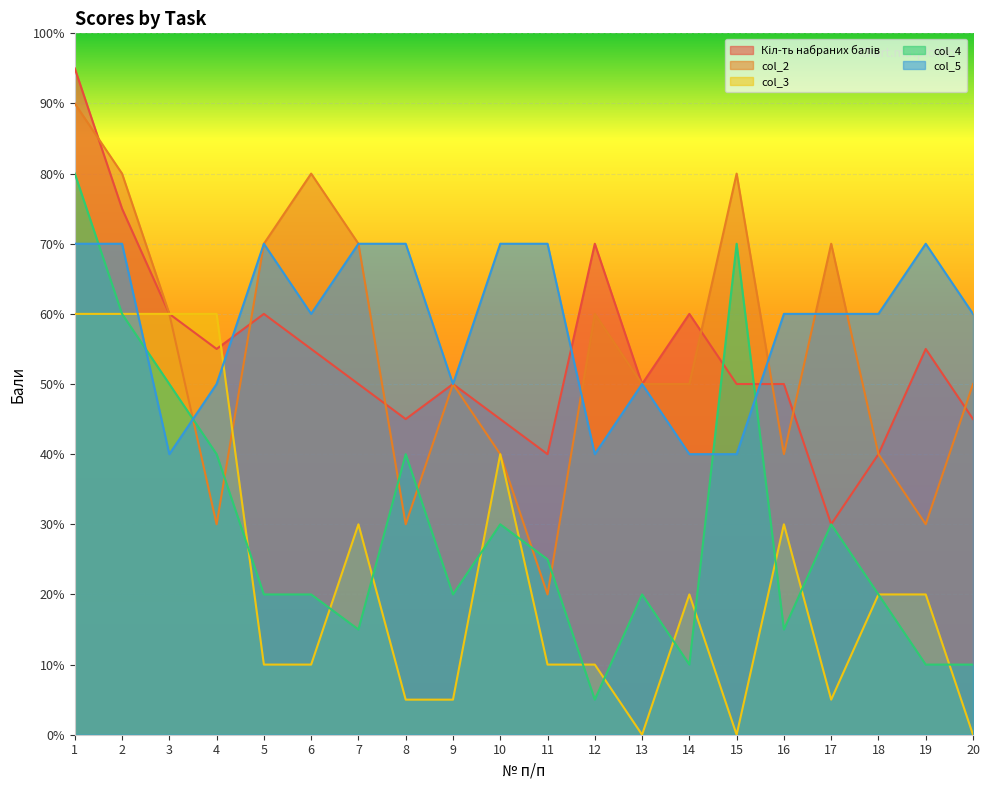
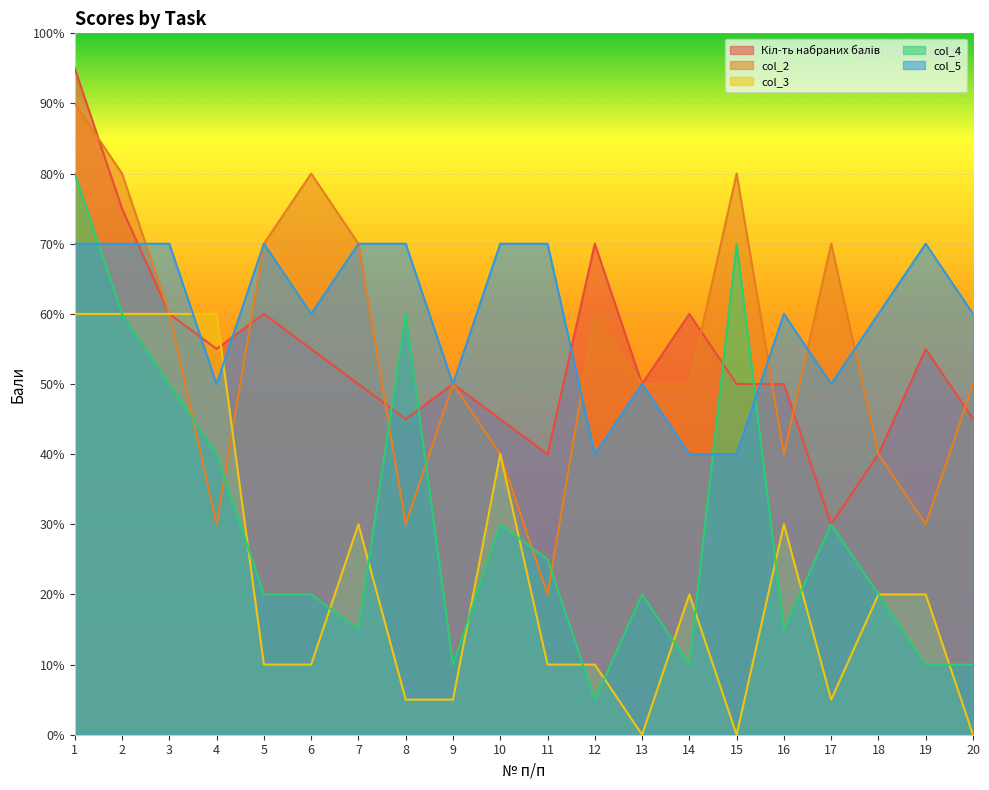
col_5, 3: 40% -> 70%
col_4, 8: 40% -> 60%
col_4, 9: 20% -> 10%
col_5, 17: 60% -> 50%
